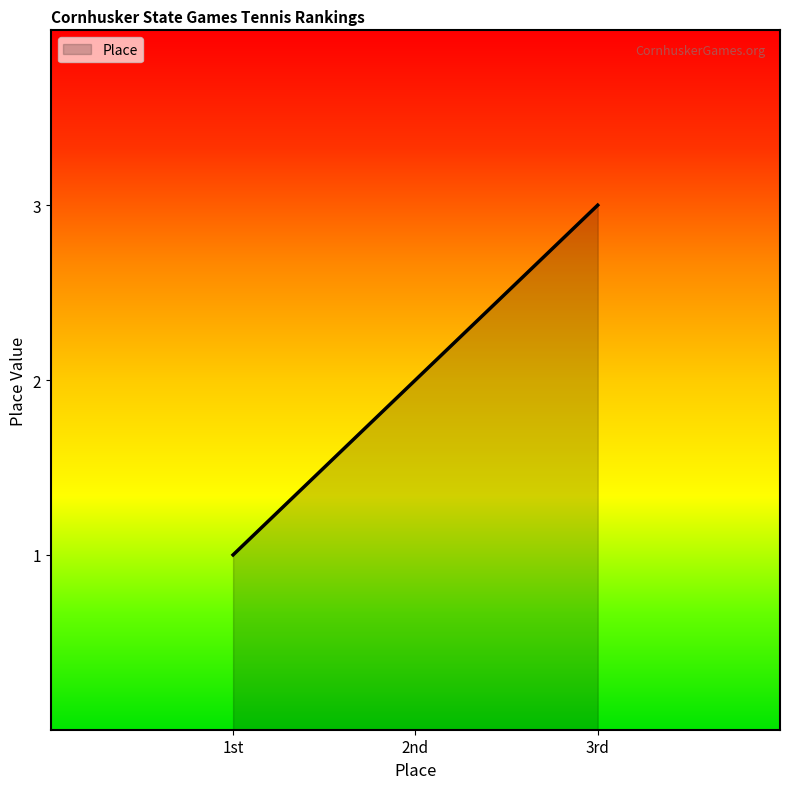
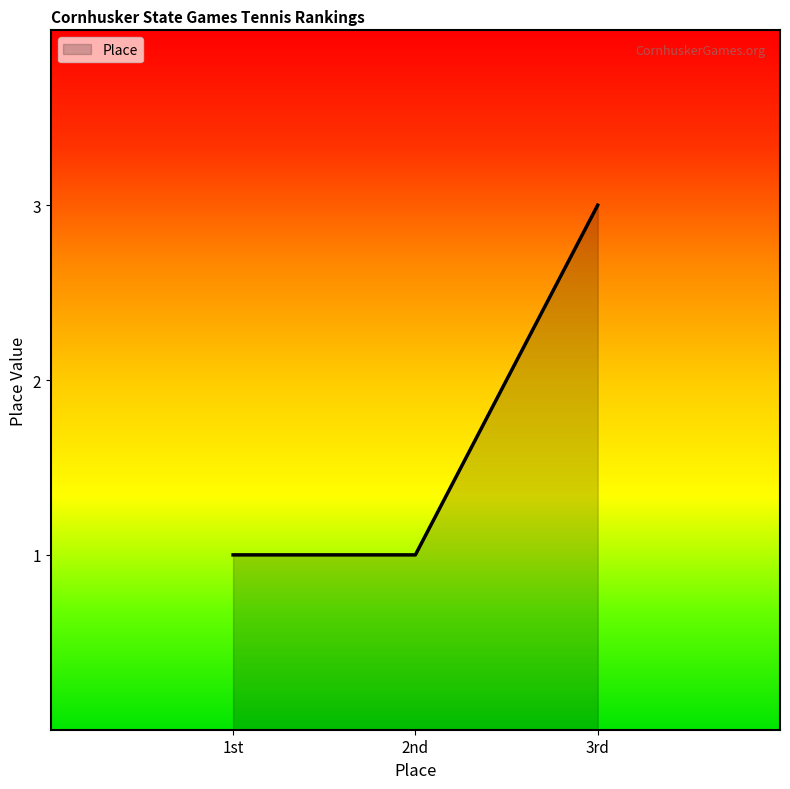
2nd: 2 -> 1
